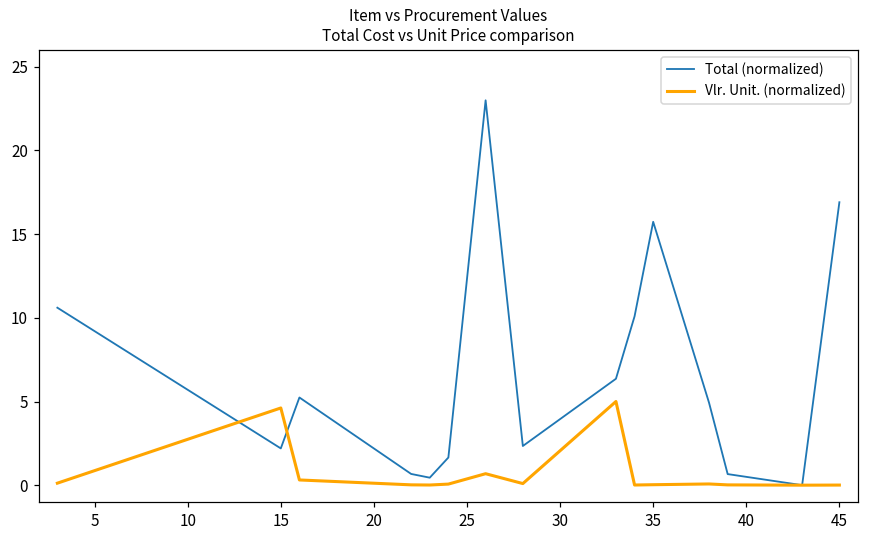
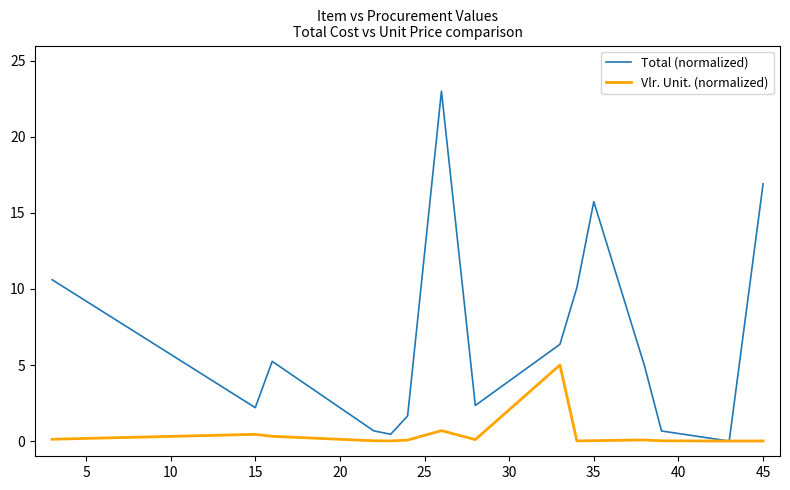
Vlr. Unit. (normalized), 15: 4.6 -> 0.4
